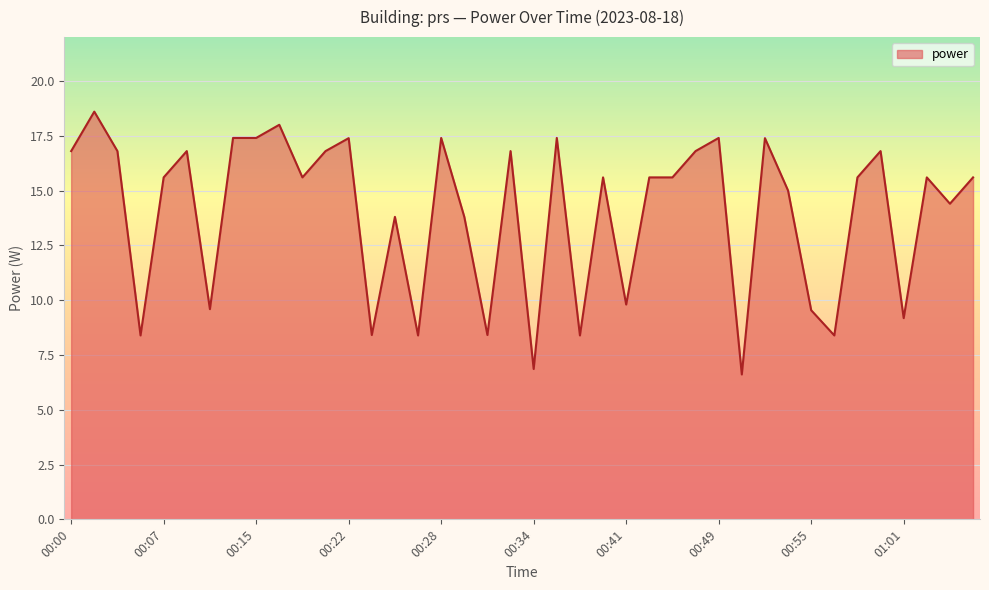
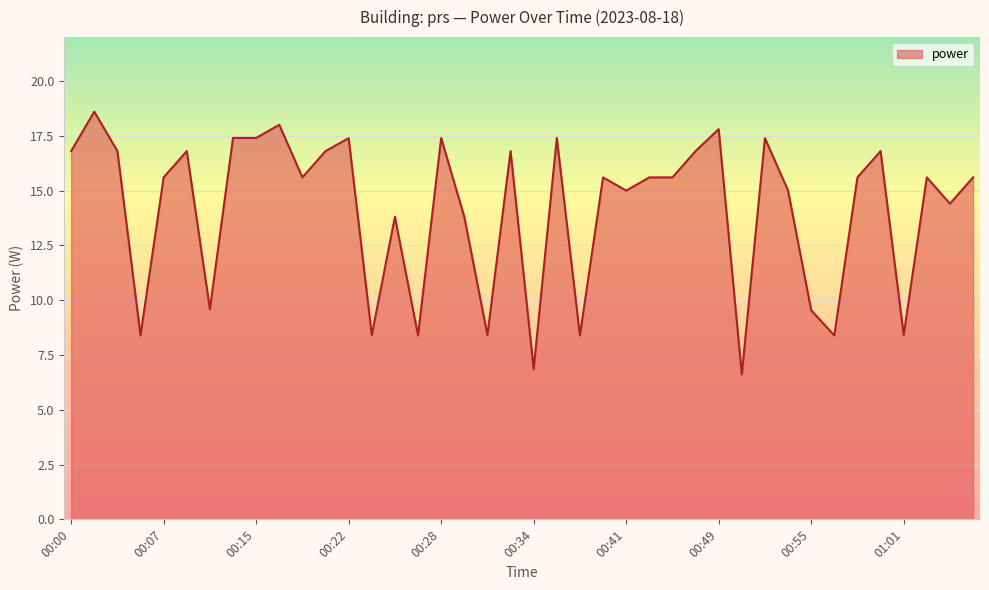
00:41: 9.8 -> 15.0
00:49: 17.4 -> 17.8
01:01: 9.2 -> 8.4
